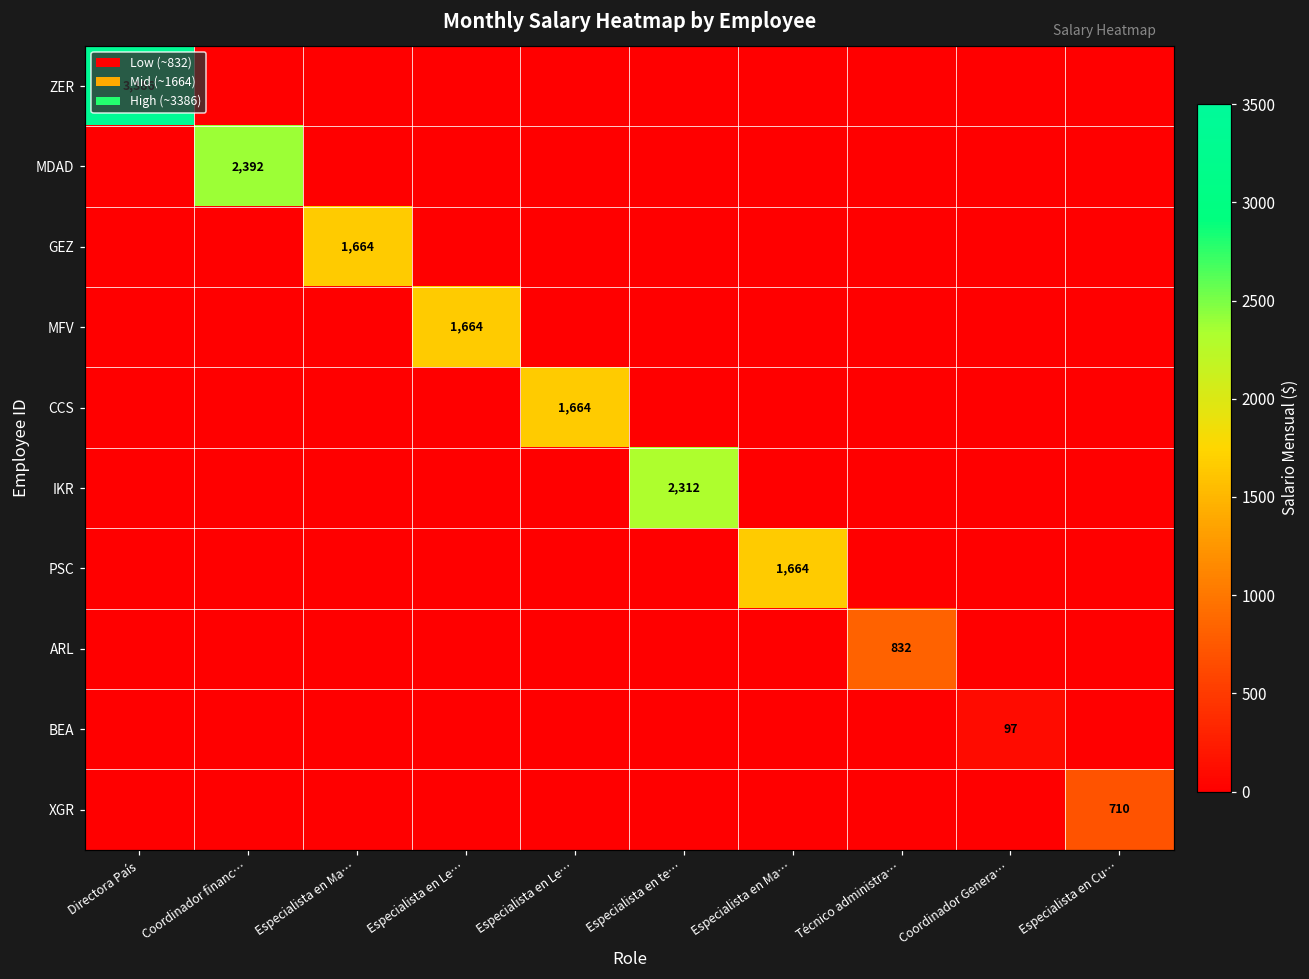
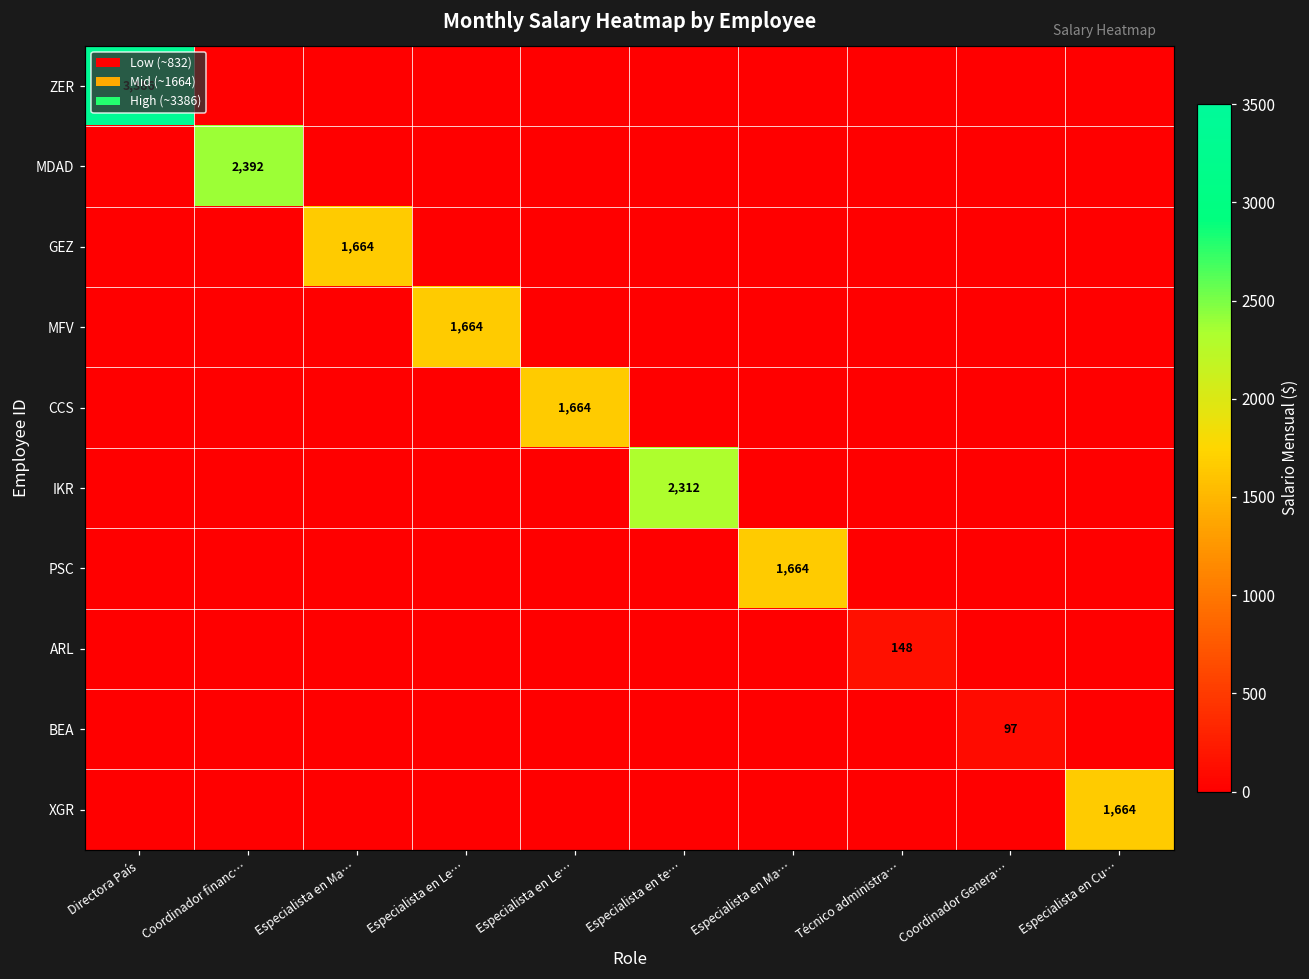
ARL, Técnico administra…: 832 -> 148
XGR, Especialista en Cu…: 710 -> 1,664
